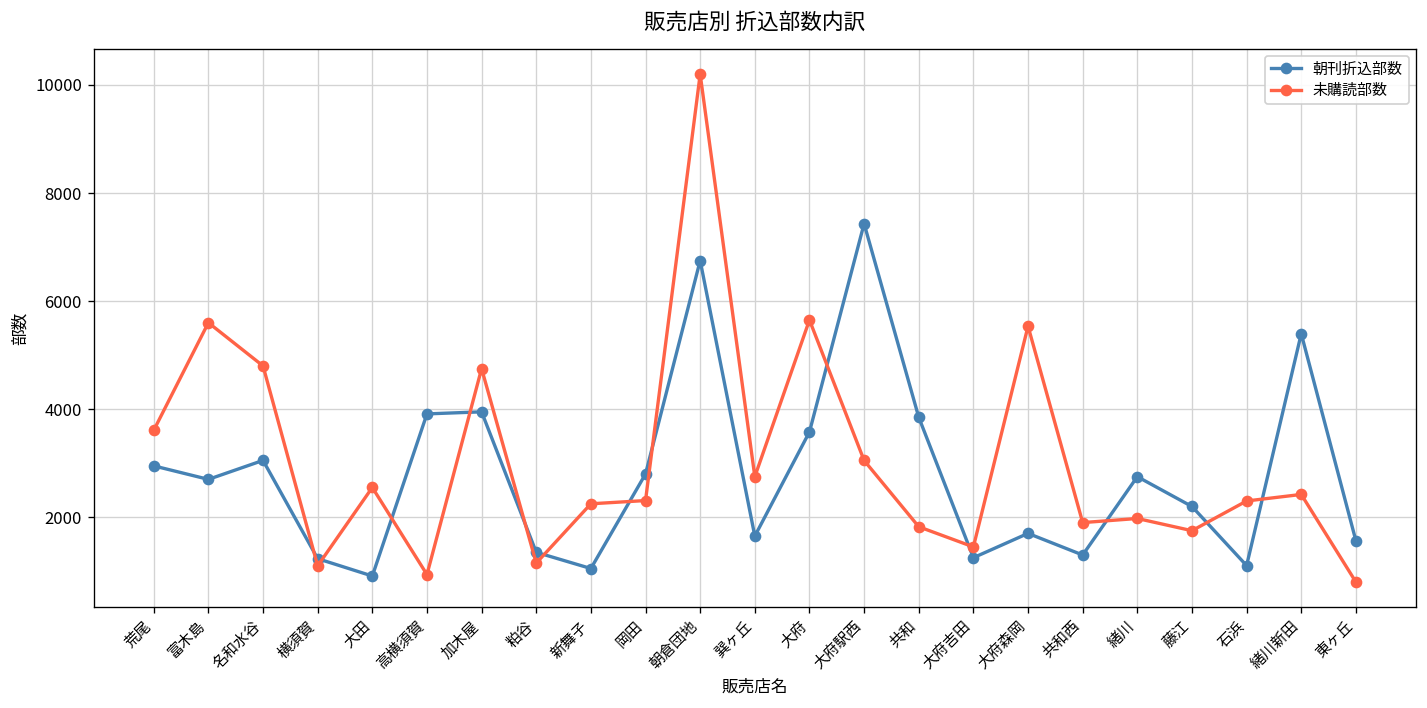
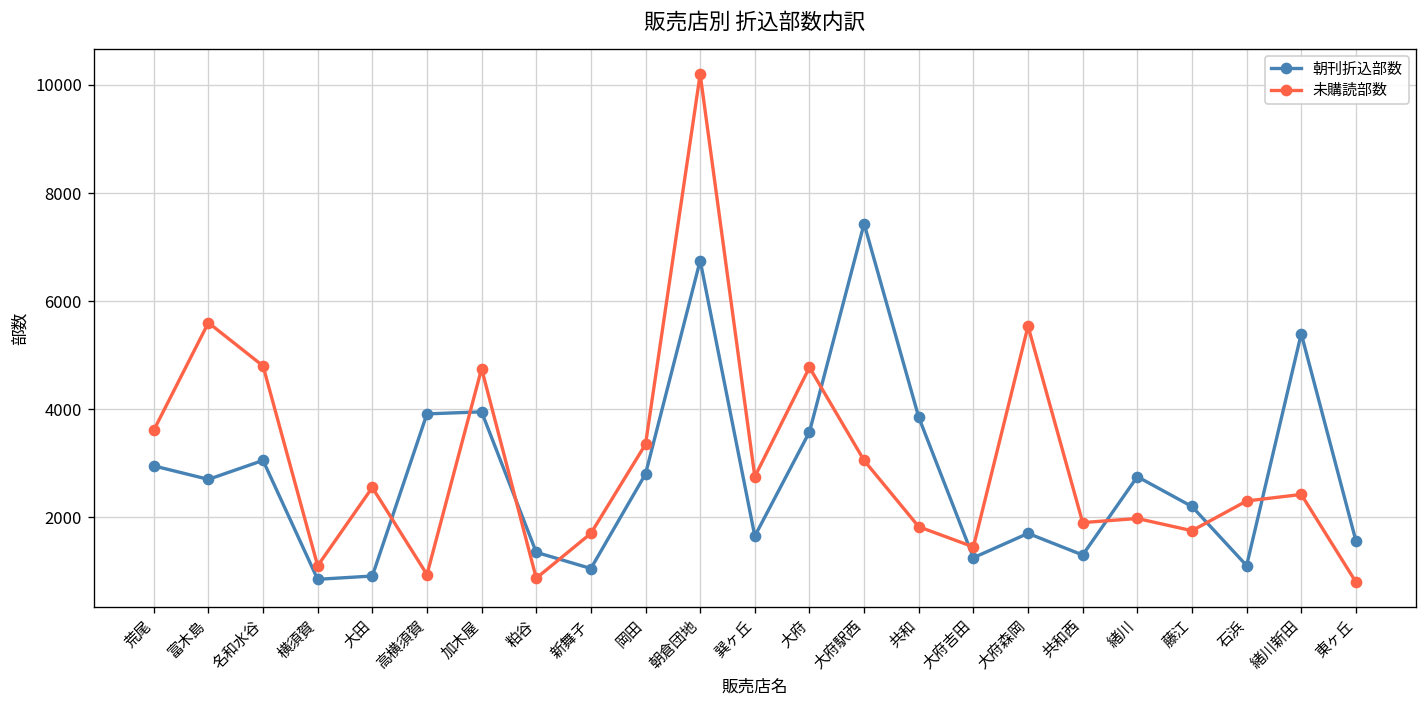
朝刊折込部数, 横須賀: 1200 -> 900
未購読部数, 粕谷: 1200 -> 900
未購読部数, 新舞子: 2200 -> 1700
未購読部数, 岡田: 2300 -> 3400
未購読部数, 大府: 5700 -> 4800
